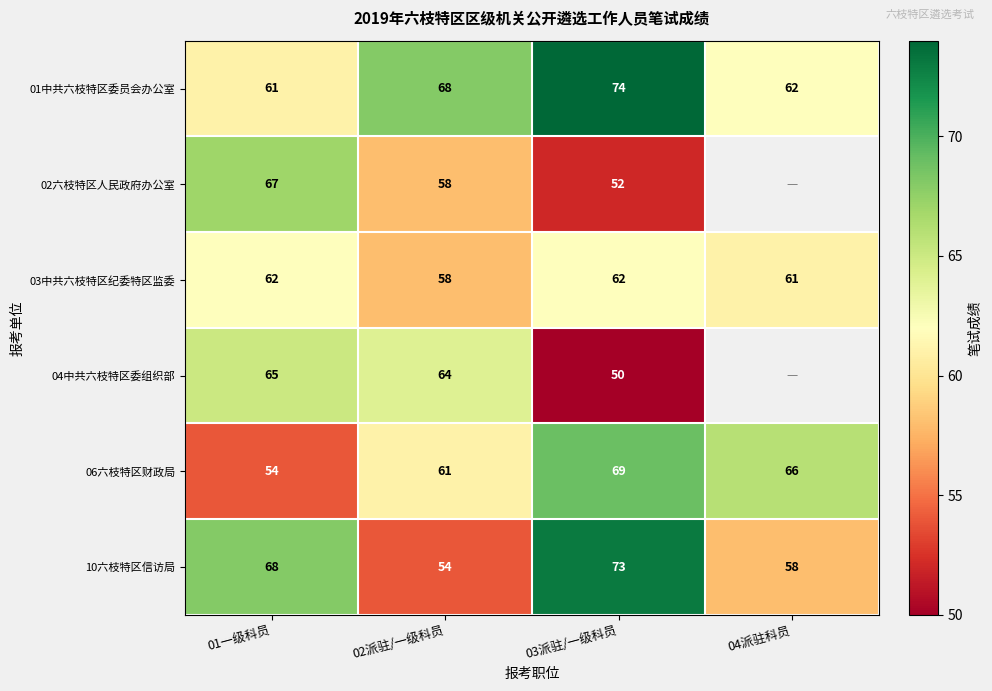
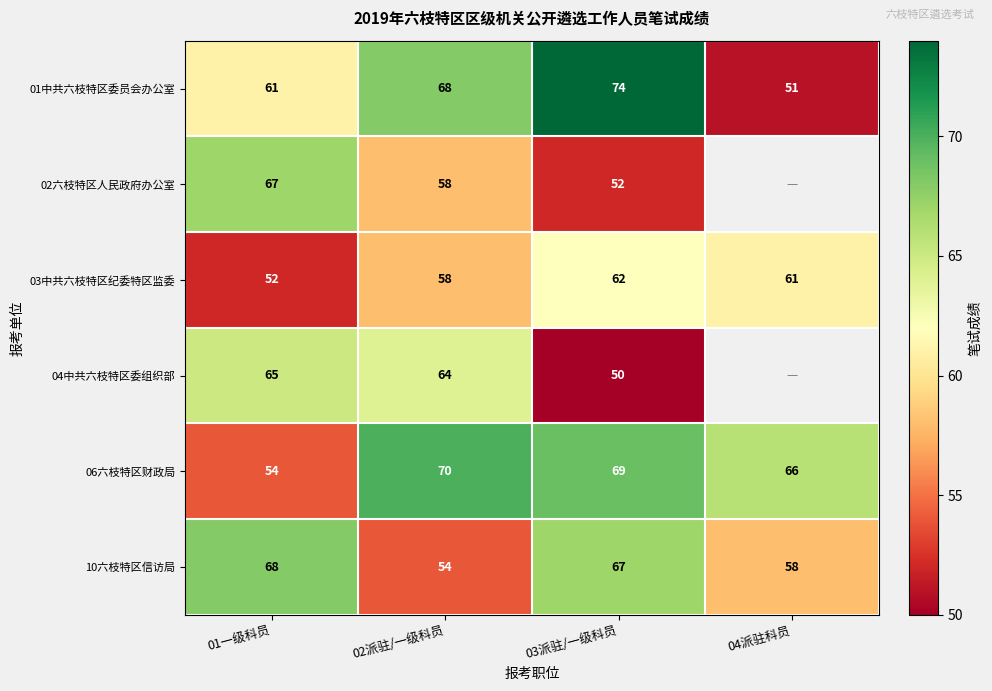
01中共六枝特区委员会办公室, 04派驻科员: 62 -> 51
03中共六枝特区纪委特区监委, 01一级科员: 62 -> 52
06六枝特区财政局, 02派驻/一级科员: 61 -> 70
10六枝特区信访局, 03派驻/一级科员: 73 -> 67
